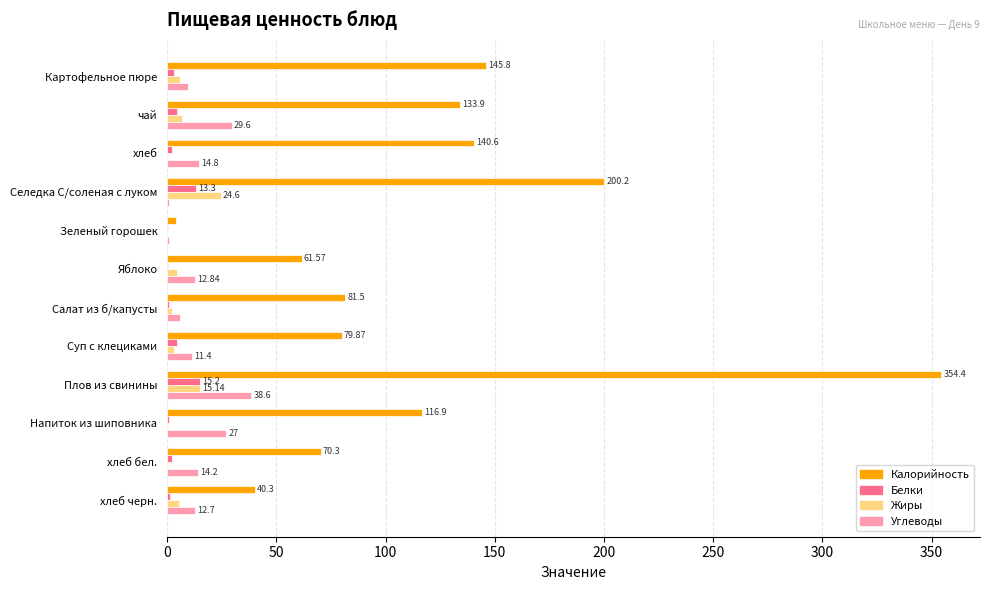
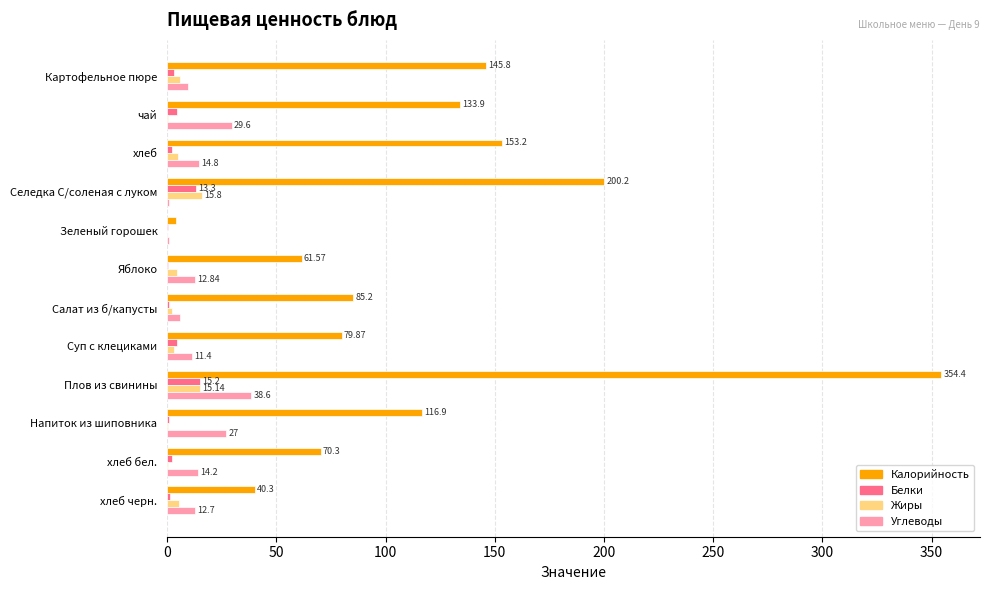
Жиры, чай: 7 -> 0
Калорийность, хлеб: 140.6 -> 153.2
Жиры, хлеб: 0 -> 5
Жиры, Селедка С/соленая с луком: 24.6 -> 15.8
Калорийность, Салат из б/капусты: 81.5 -> 85.2
